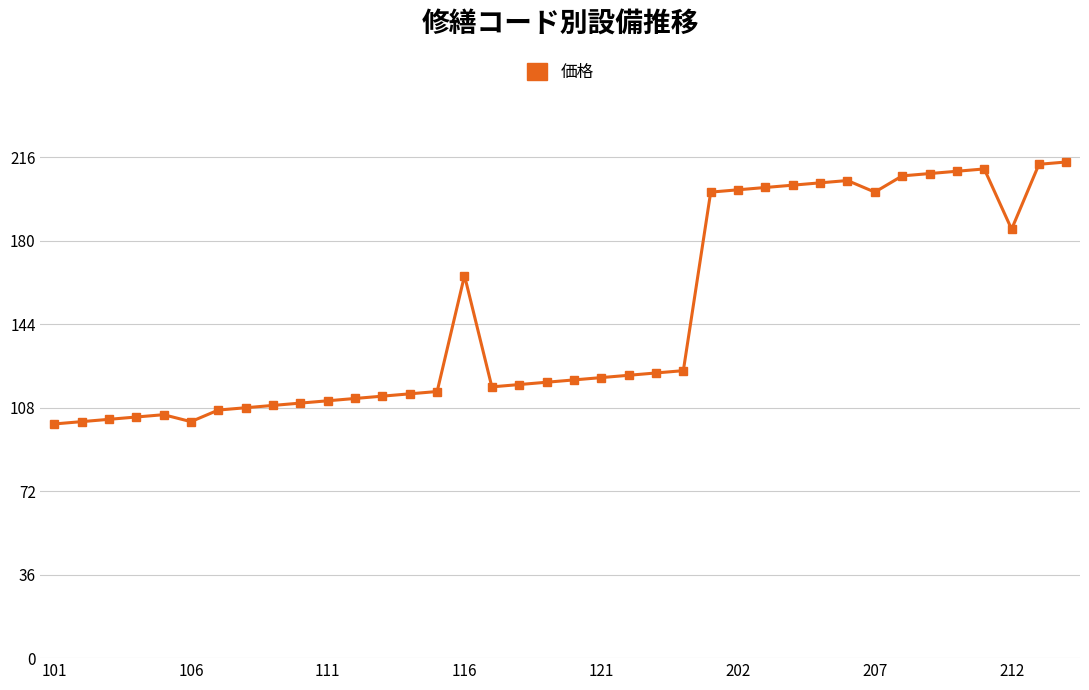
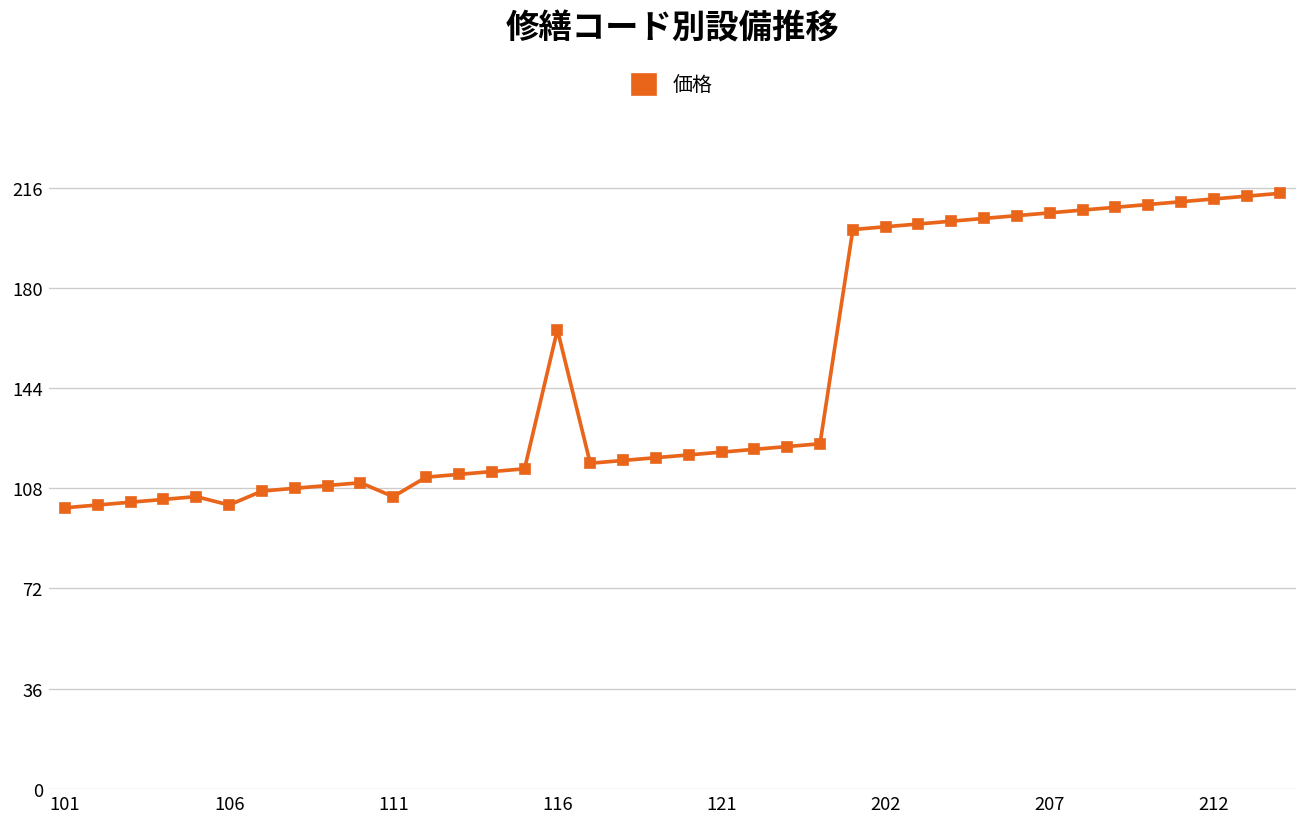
111: 111 -> 105
207: 201 -> 207
212: 185 -> 212
